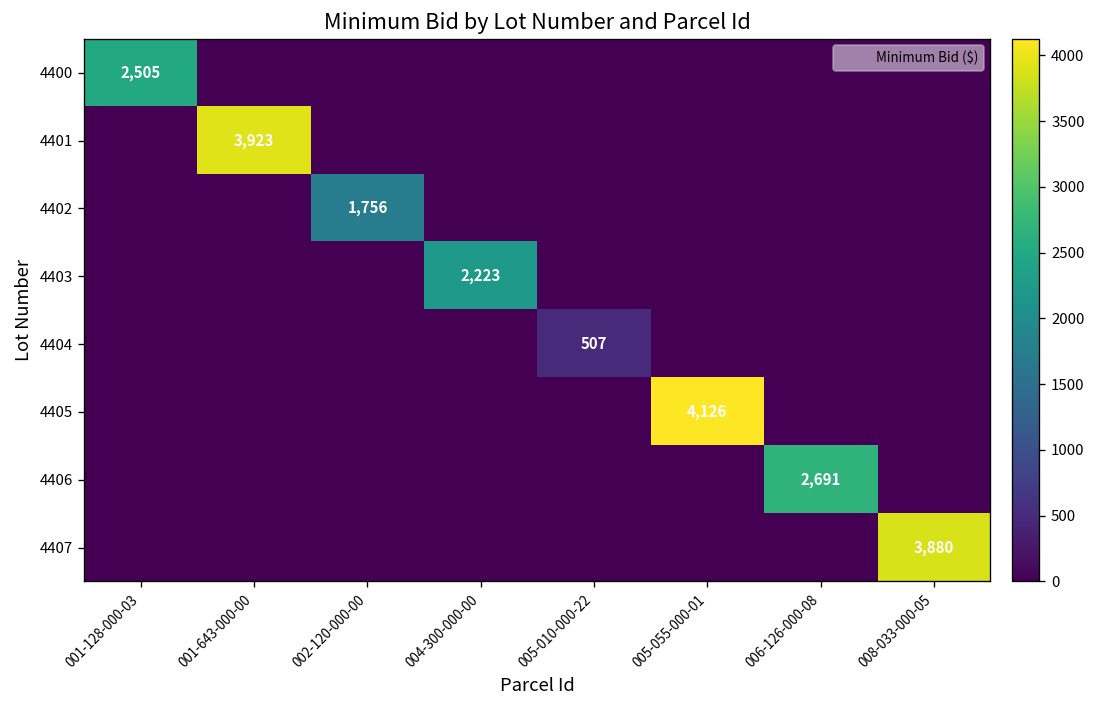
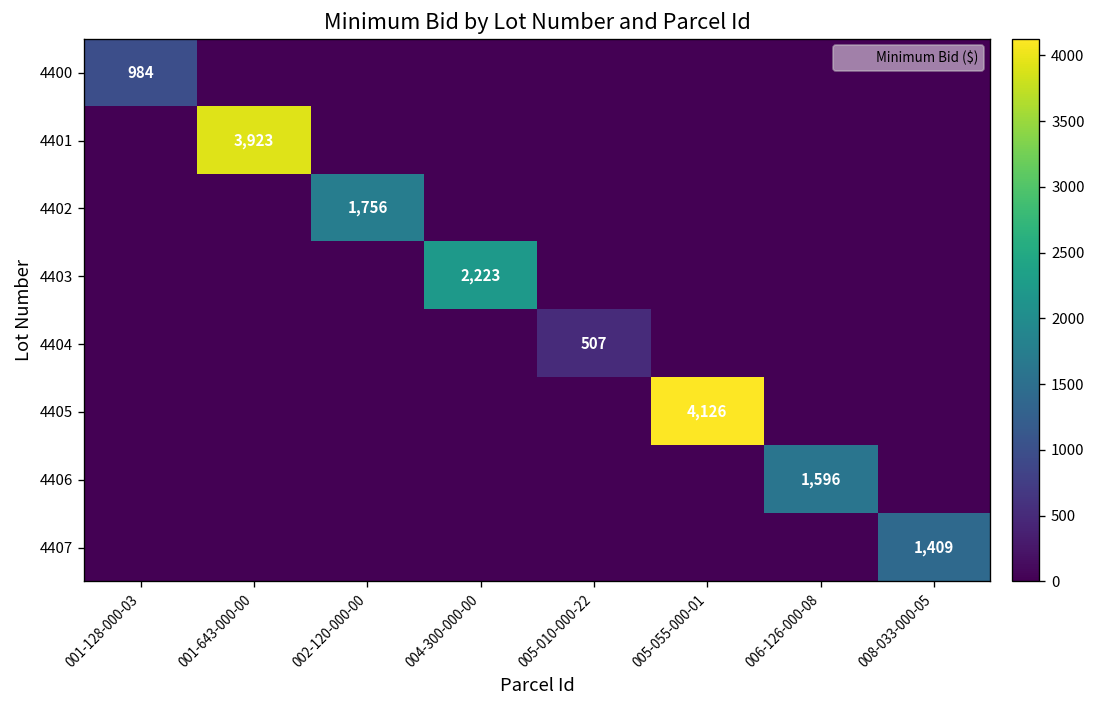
4400, 001-128-000-03: 2,505 -> 984
4406, 006-126-000-08: 2,691 -> 1,596
4407, 008-033-000-05: 3,880 -> 1,409
